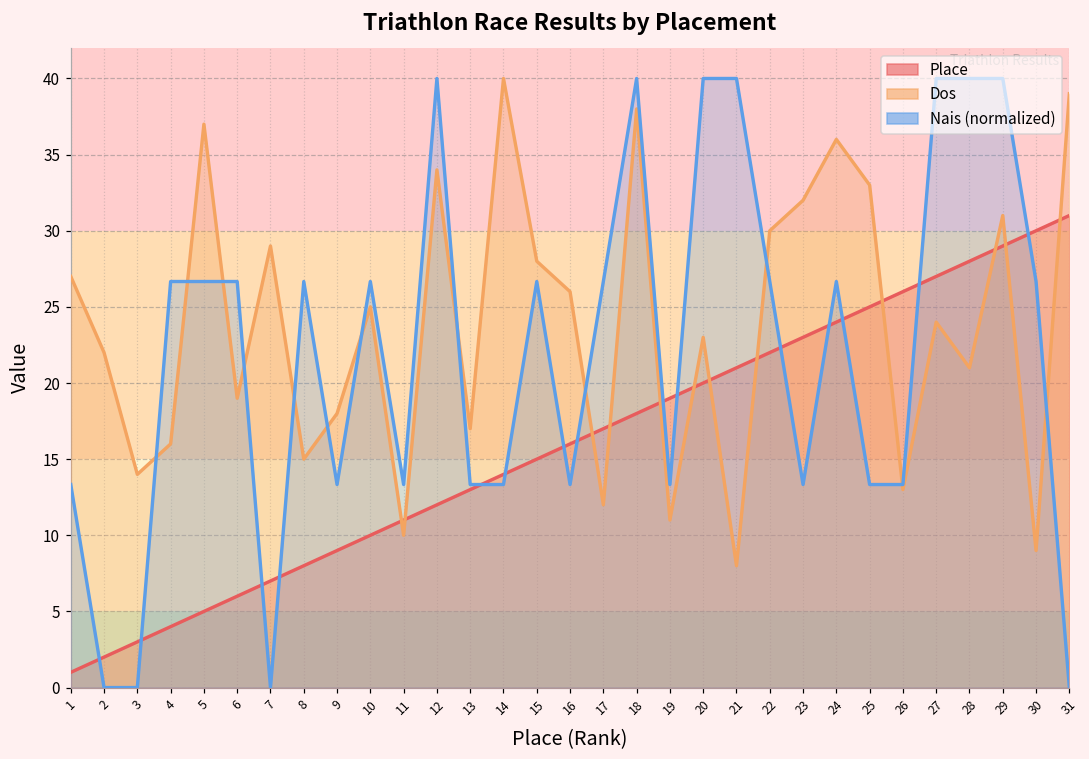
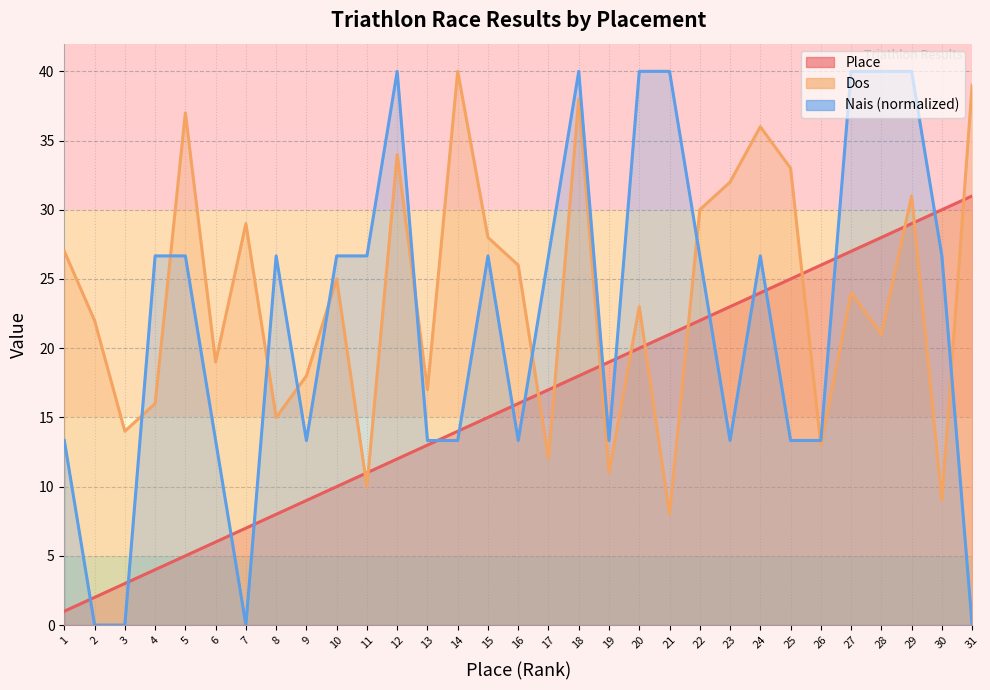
Nais (normalized), 6: 26.7 -> 13.3
Nais (normalized), 11: 13.3 -> 26.7
